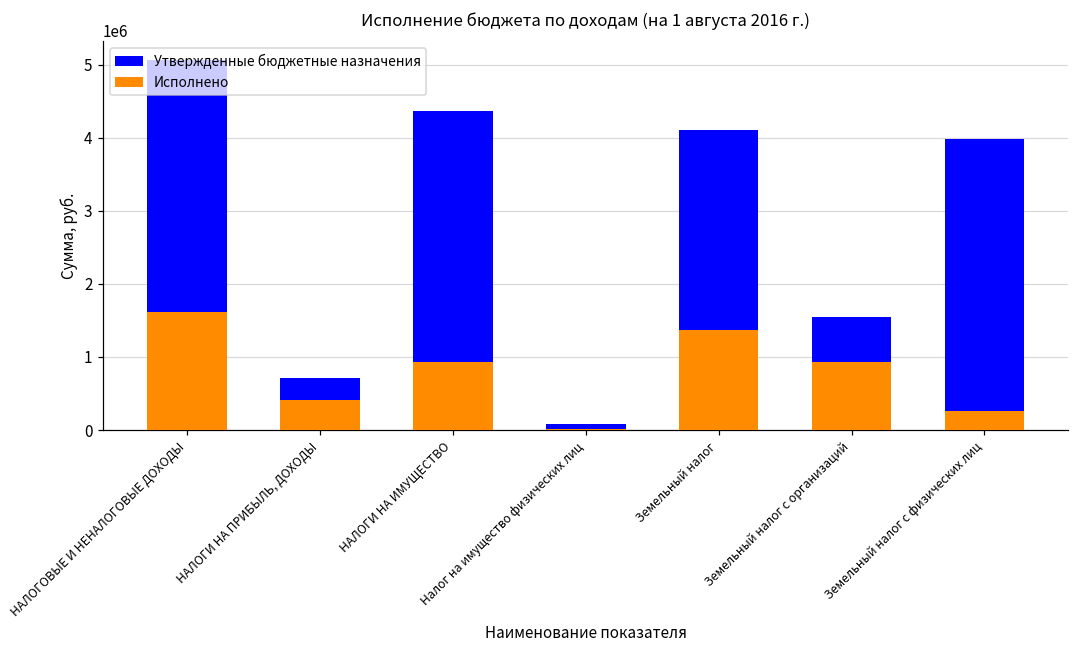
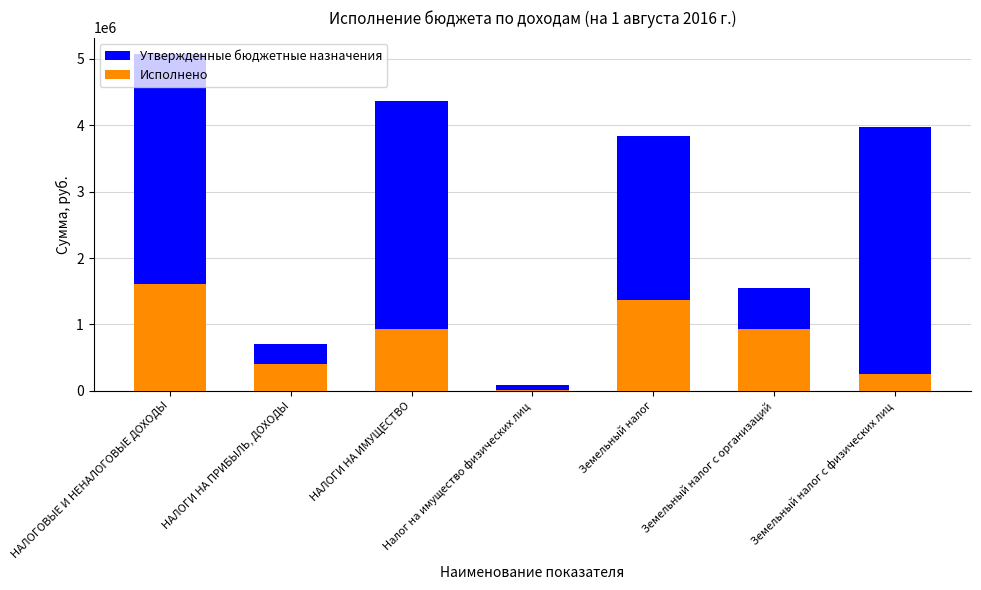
Утвержденные бюджетные назначения, Земельный налог: 4100000 -> 3800000
